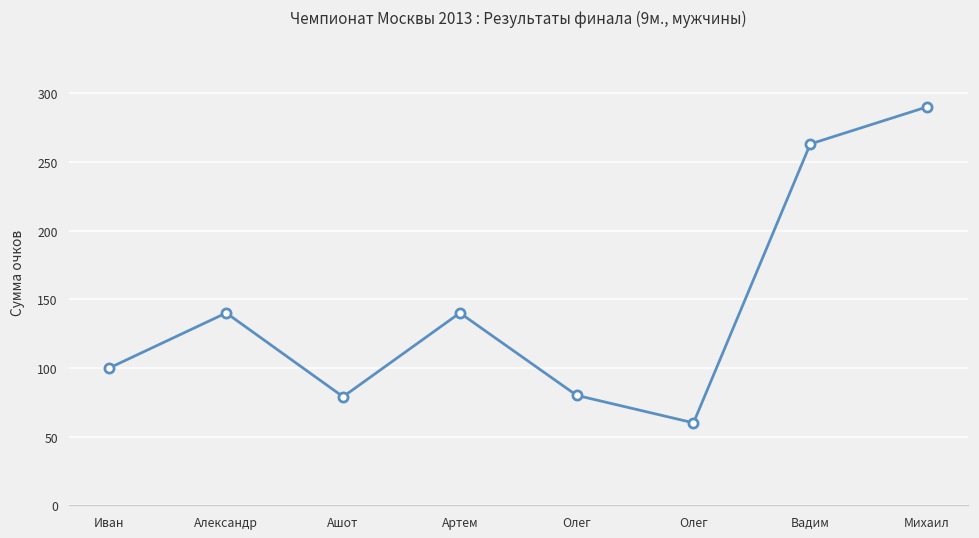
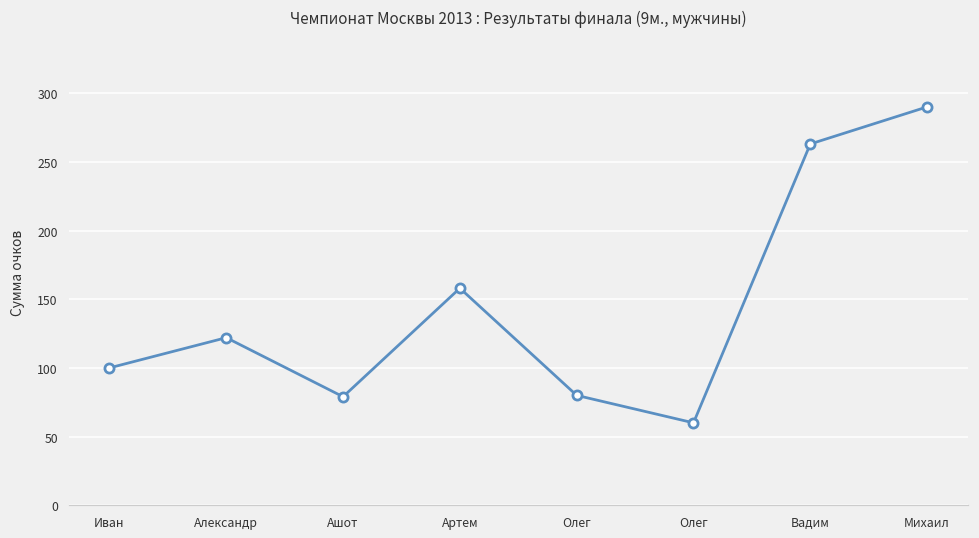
Александр: 140 -> 122
Артем: 140 -> 158
